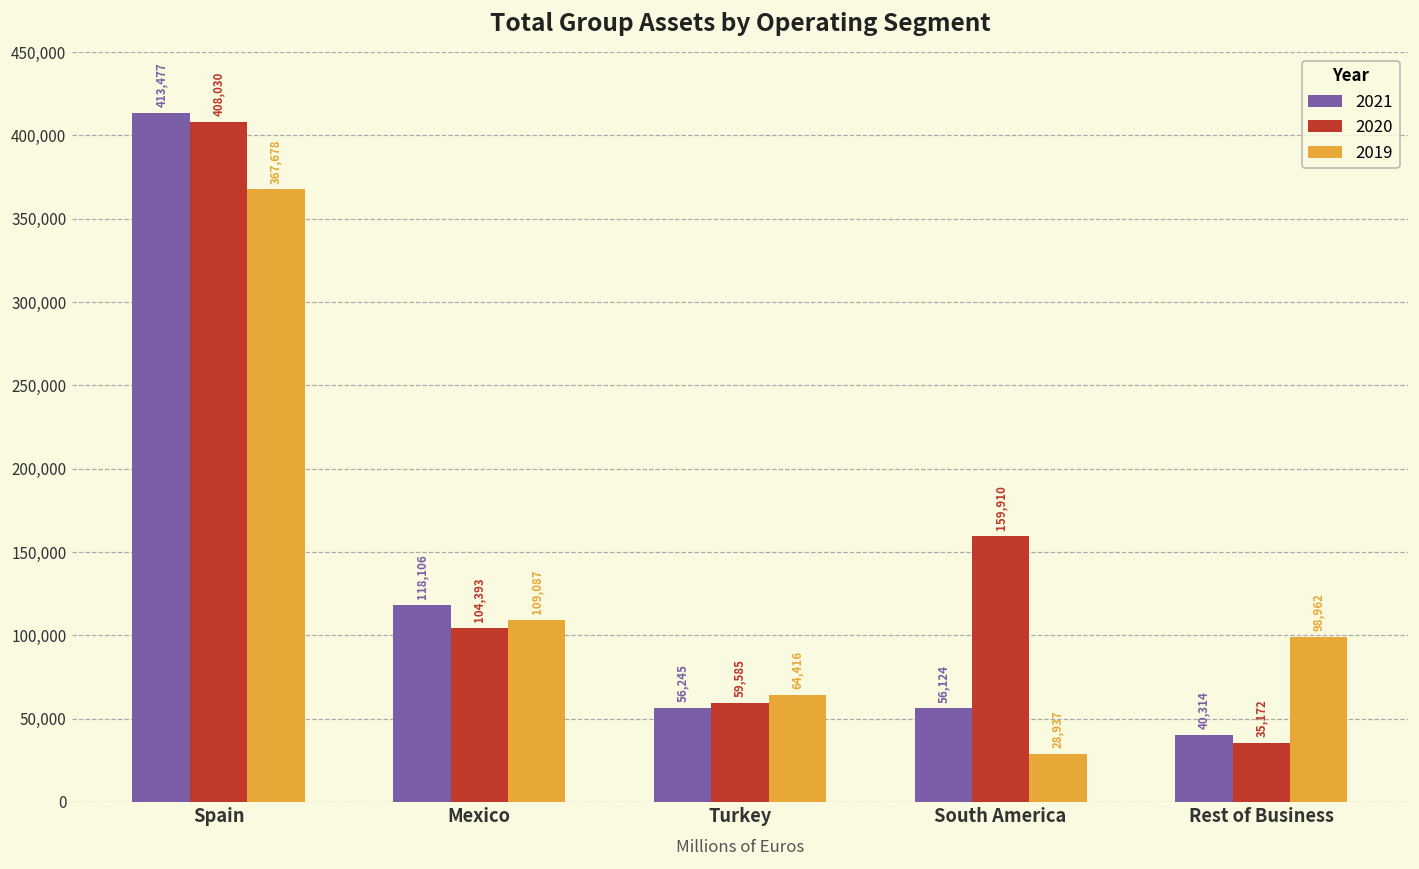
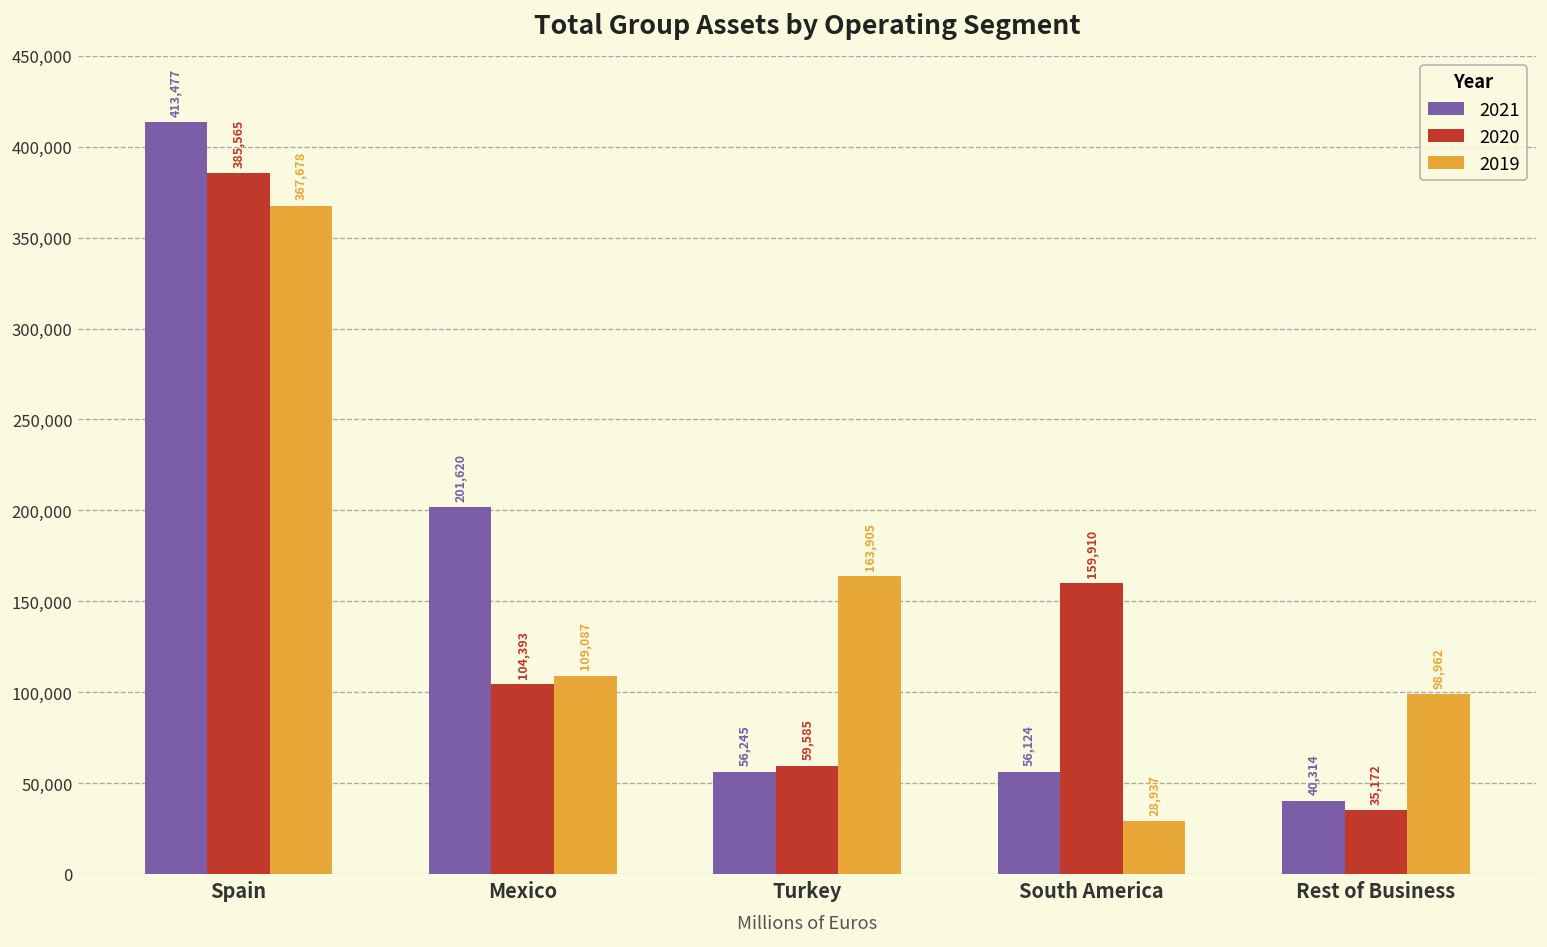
2020, Spain: 408,030 -> 385,565
2021, Mexico: 118,106 -> 201,620
2019, Turkey: 64,416 -> 163,905
